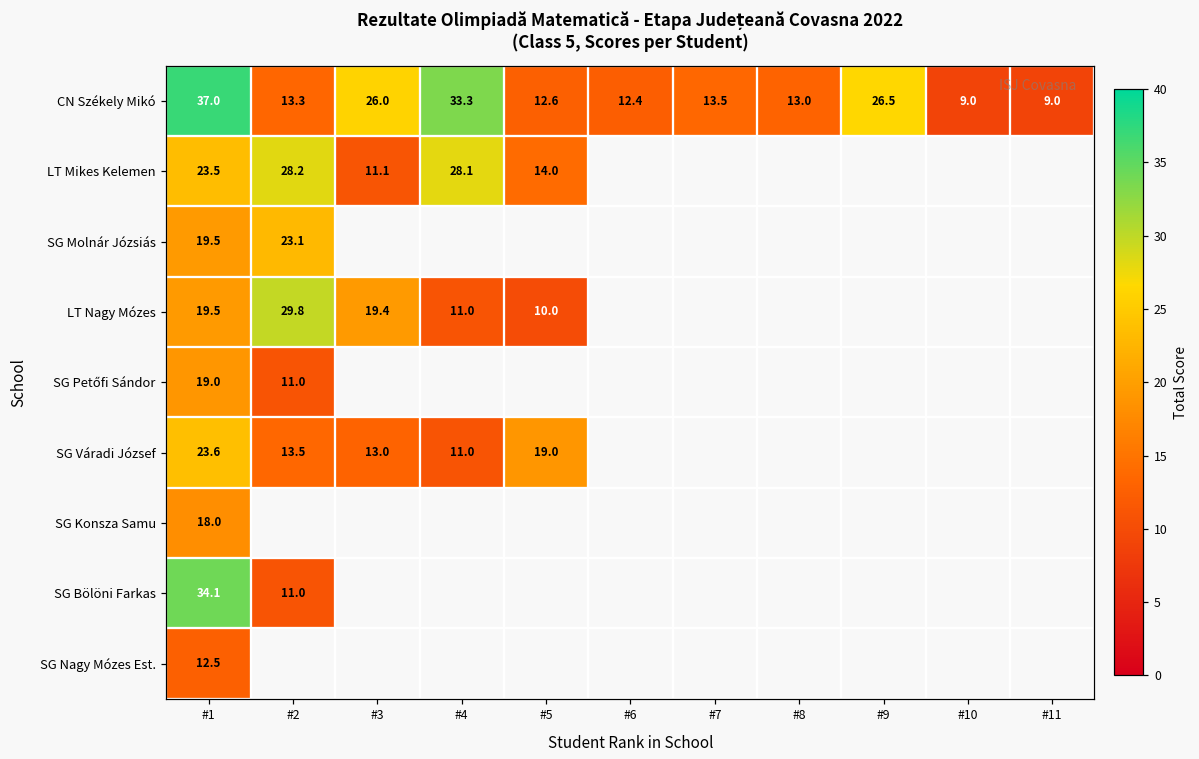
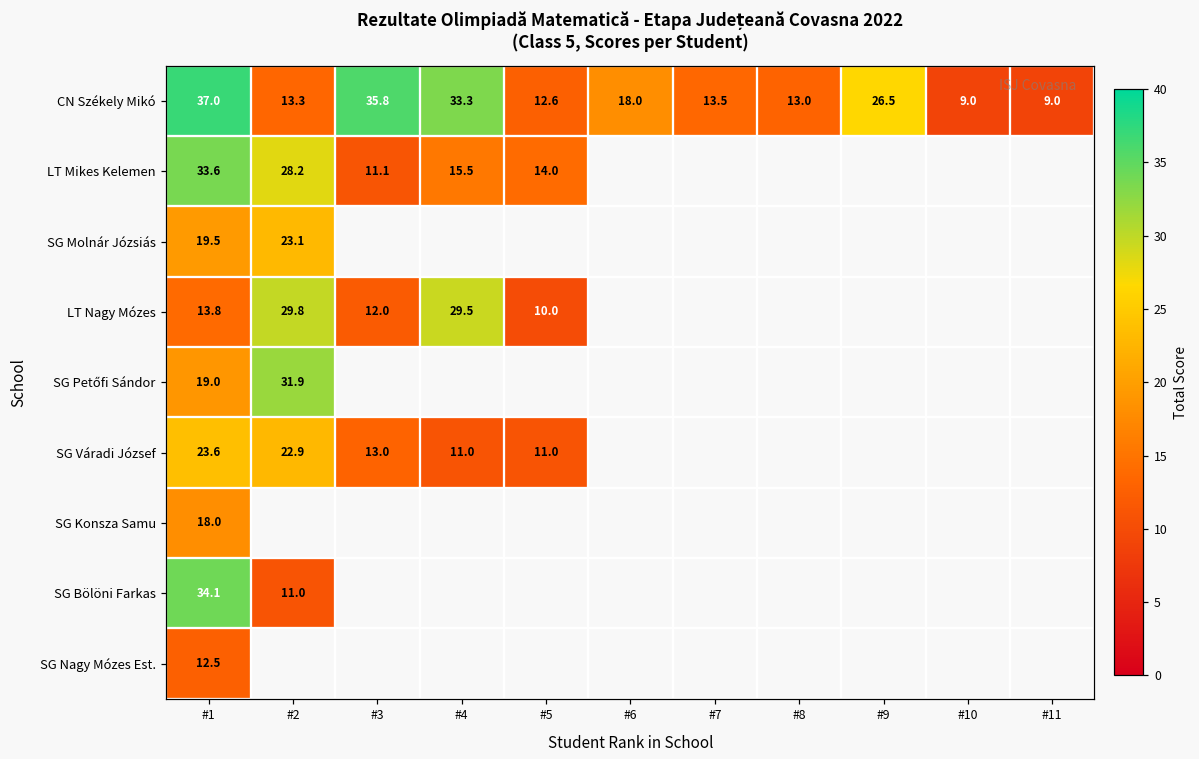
CN Székely Mikó, #3: 26.0 -> 35.8
CN Székely Mikó, #6: 12.4 -> 18.0
LT Mikes Kelemen, #1: 23.5 -> 33.6
LT Mikes Kelemen, #4: 28.1 -> 15.5
LT Nagy Mózes, #1: 19.5 -> 13.8
LT Nagy Mózes, #3: 19.4 -> 12.0
LT Nagy Mózes, #4: 11.0 -> 29.5
SG Petőfi Sándor, #2: 11.0 -> 31.9
SG Váradi József, #2: 13.5 -> 22.9
SG Váradi József, #5: 19.0 -> 11.0
